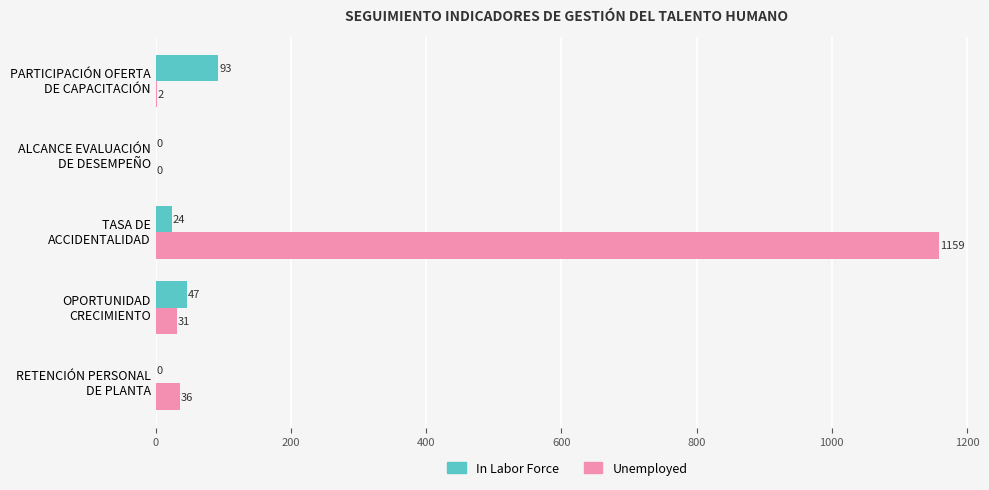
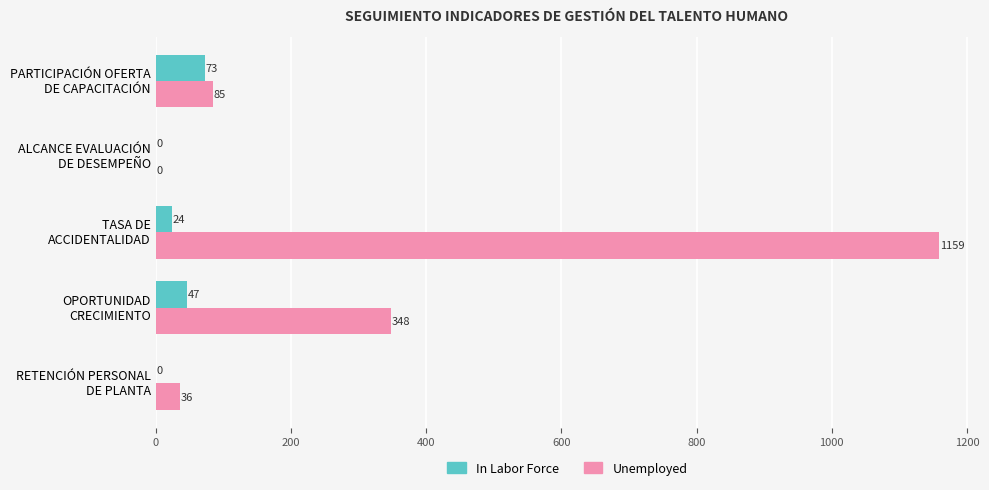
In Labor Force, PARTICIPACIÓN OFERTA DE CAPACITACIÓN: 93 -> 73
Unemployed, PARTICIPACIÓN OFERTA DE CAPACITACIÓN: 2 -> 85
Unemployed, OPORTUNIDAD CRECIMIENTO: 31 -> 348
